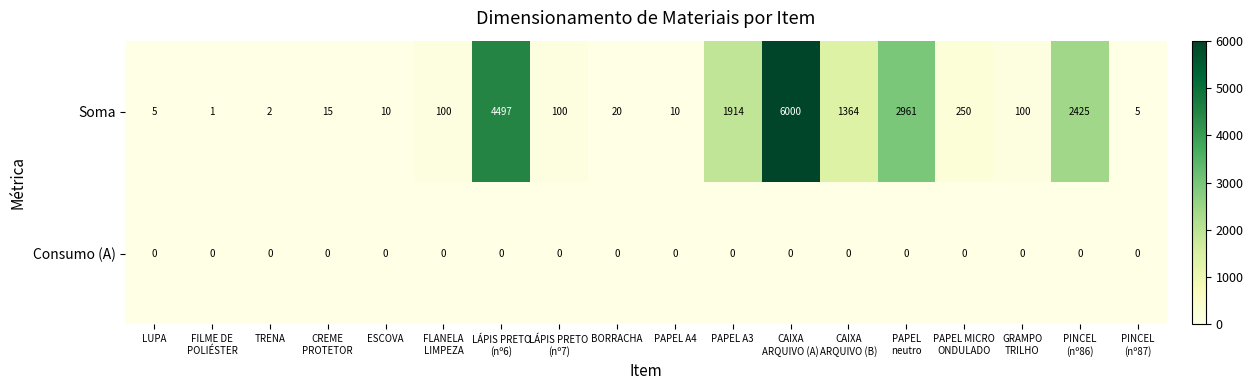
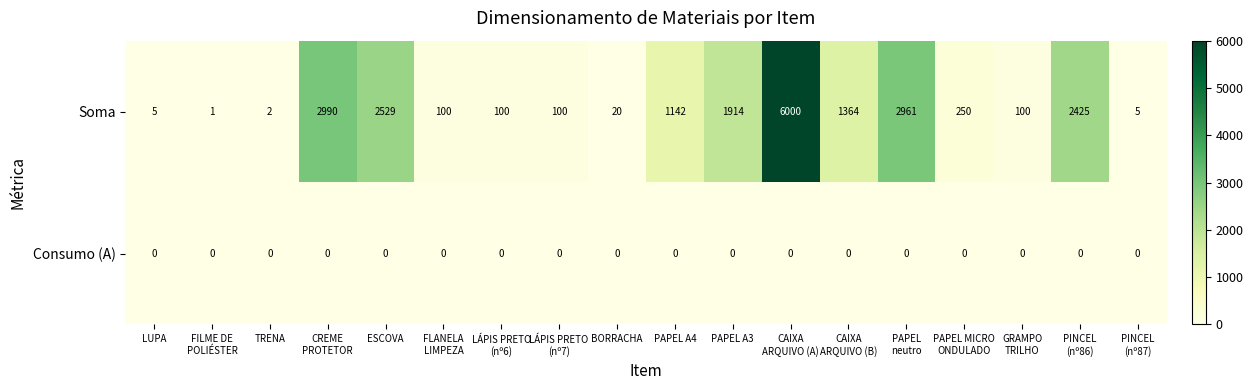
Soma, CREME PROTETOR: 15 -> 2990
Soma, ESCOVA: 10 -> 2529
Soma, LÁPIS PRETO (nº6): 4497 -> 100
Soma, PAPEL A4: 10 -> 1142
